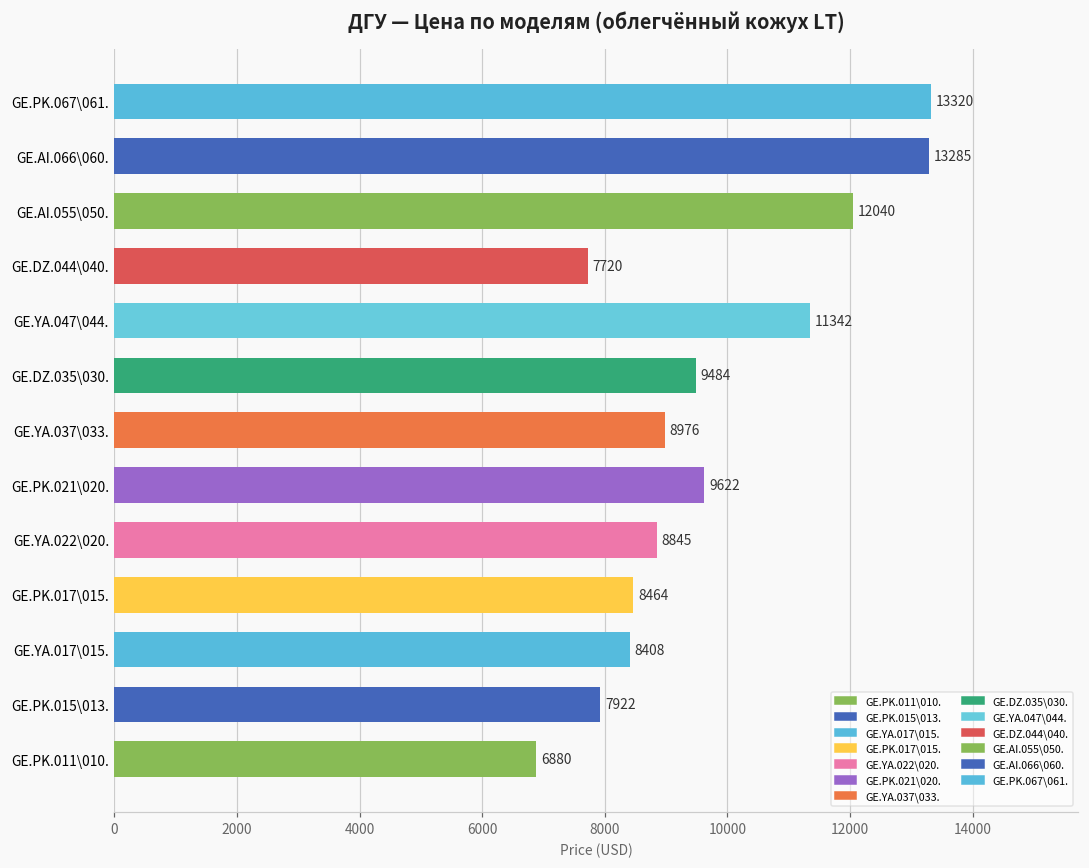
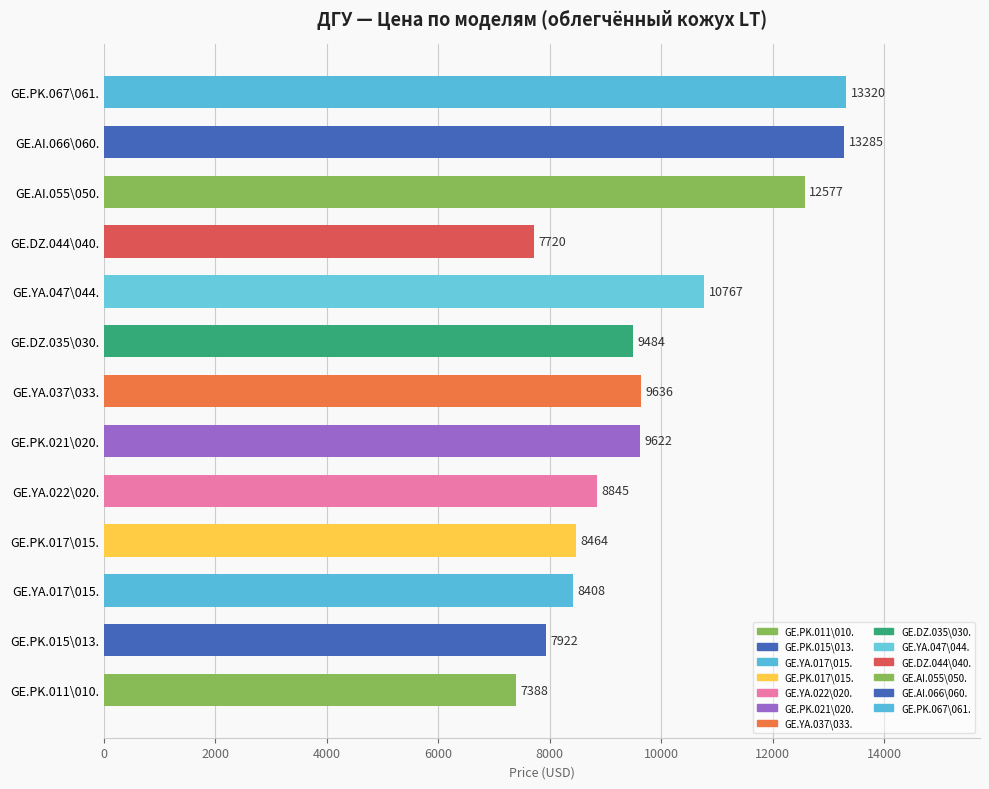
GE.AI.055\050.: 12040 -> 12577
GE.YA.047\044.: 11342 -> 10767
GE.YA.037\033.: 8976 -> 9636
GE.PK.011\010.: 6880 -> 7388
